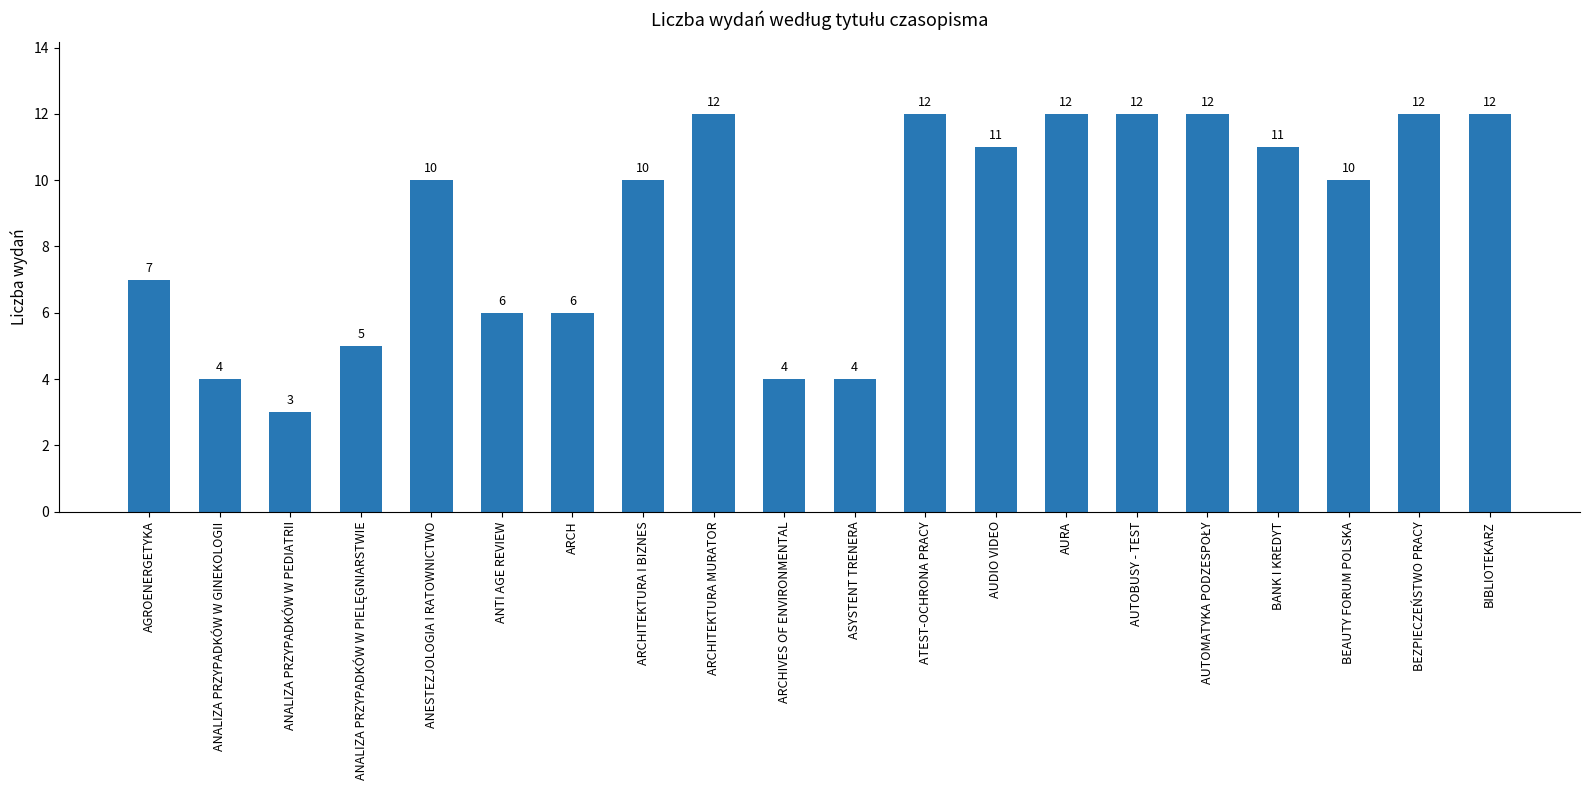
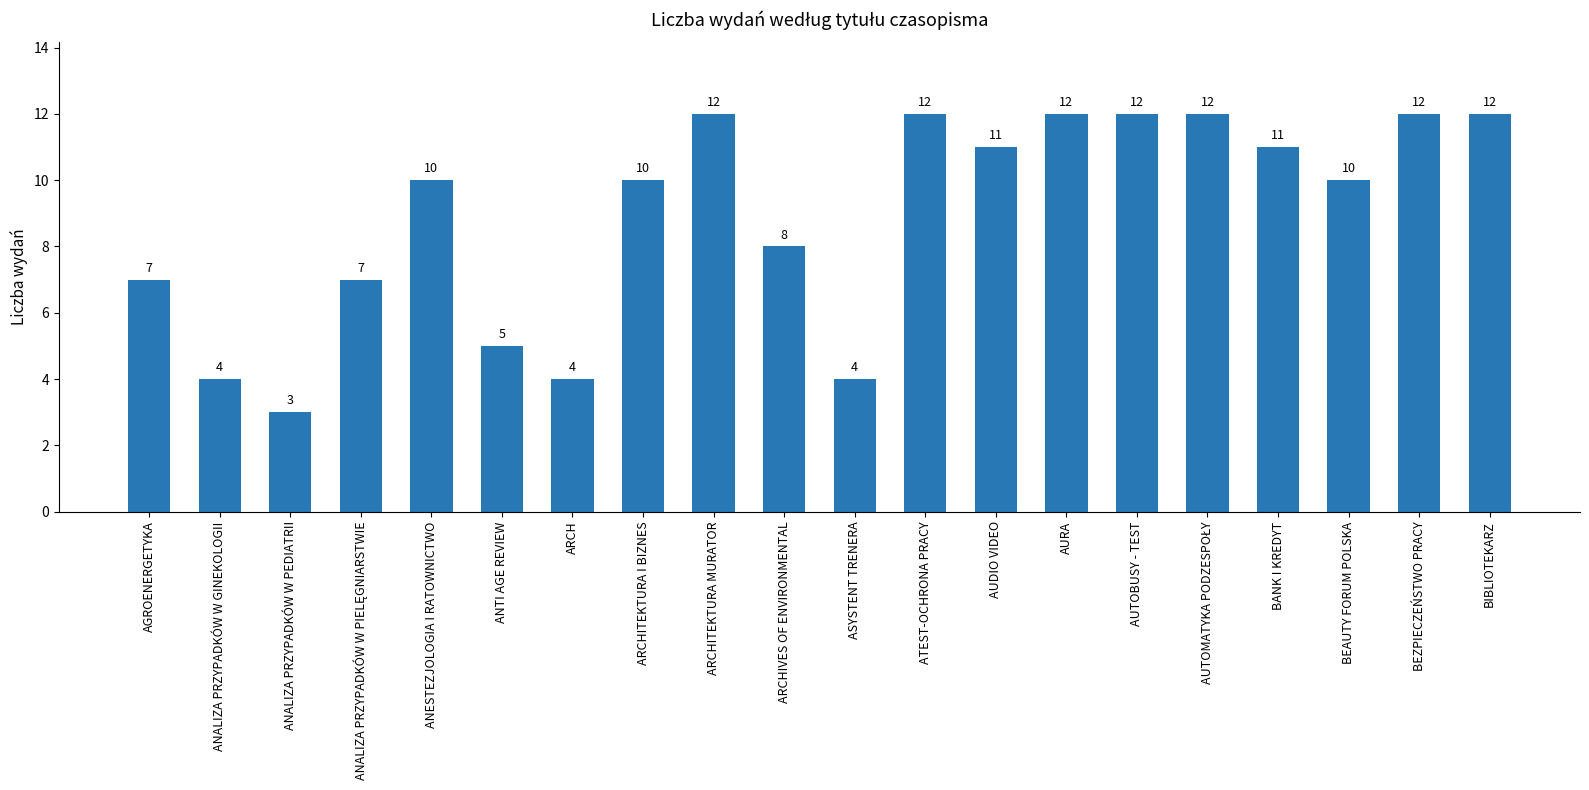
ANALIZA PRZYPADKÓW W PIELĘGNIARSTWIE: 5 -> 7
ANTI AGE REVIEW: 6 -> 5
ARCH: 6 -> 4
ARCHIVES OF ENVIRONMENTAL: 4 -> 8
